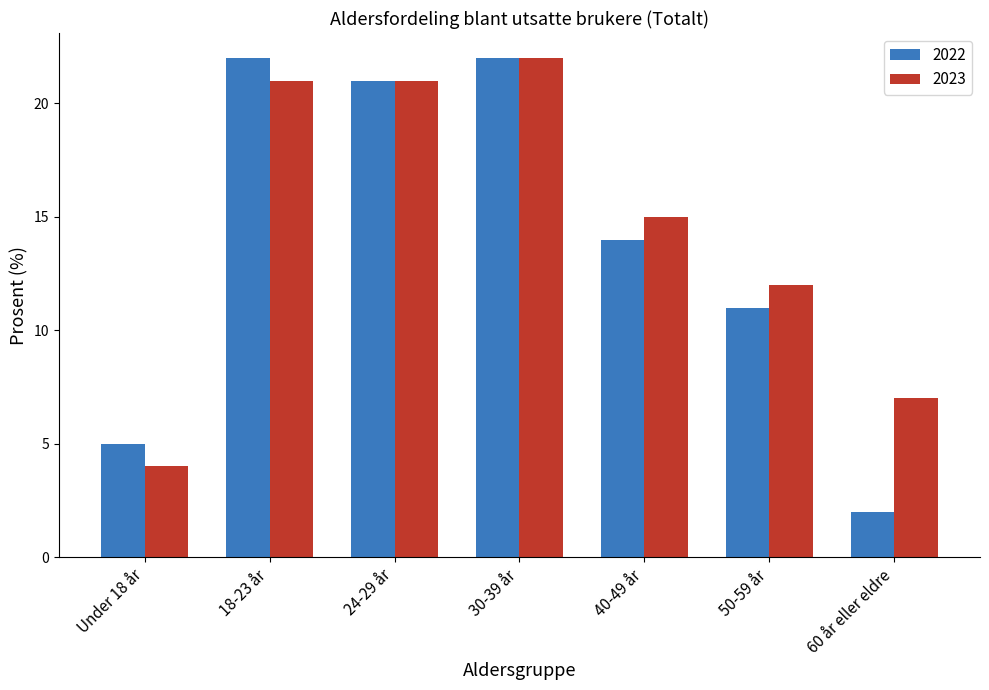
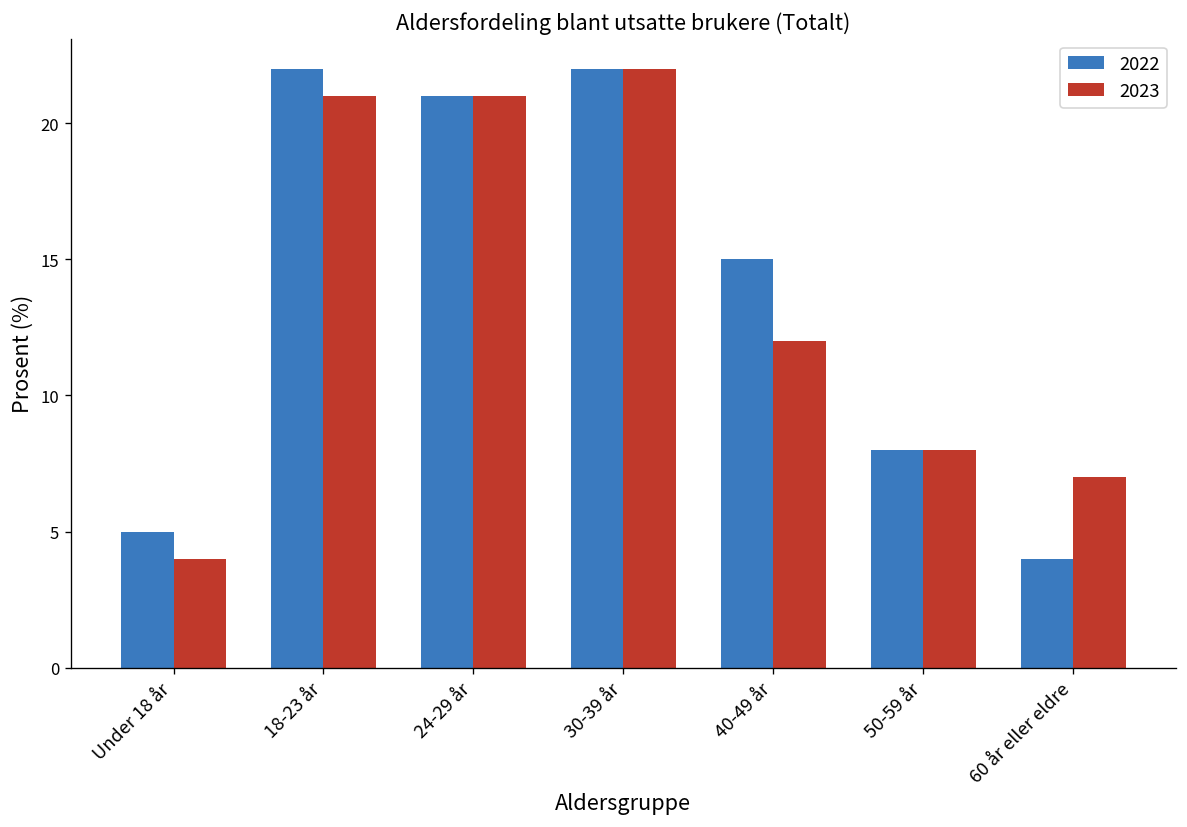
2022, 40-49 år: 14 -> 15
2023, 40-49 år: 15 -> 12
2022, 50-59 år: 11 -> 8
2023, 50-59 år: 12 -> 8
2022, 60 år eller eldre: 2 -> 4
